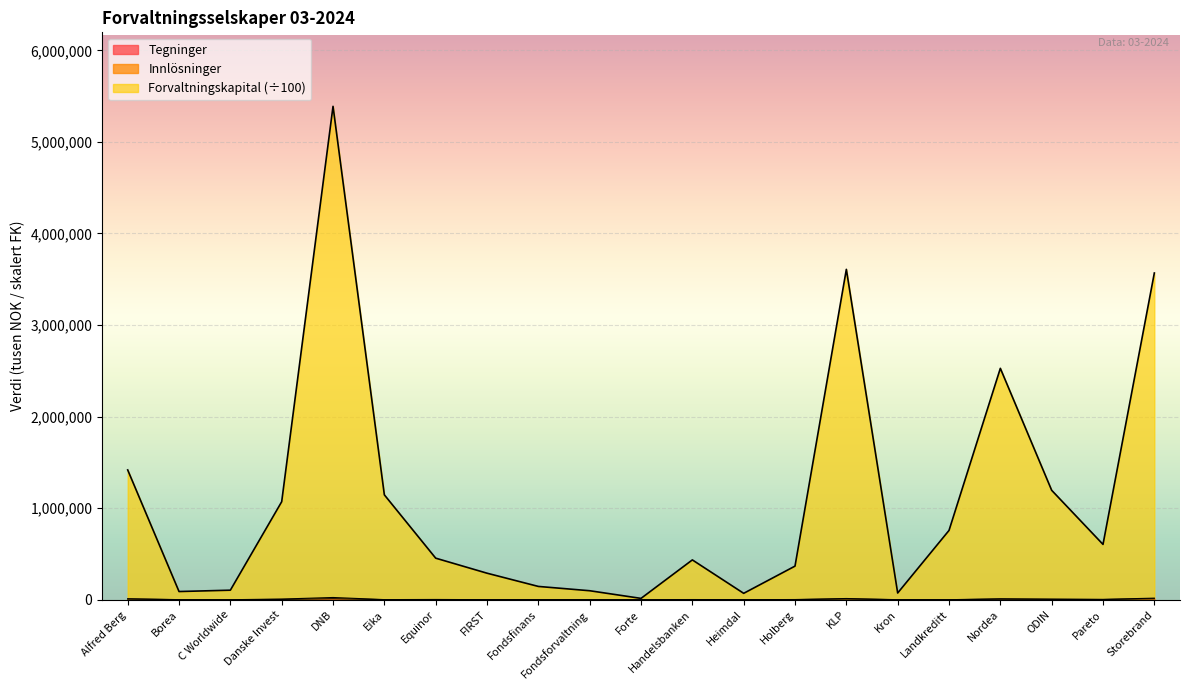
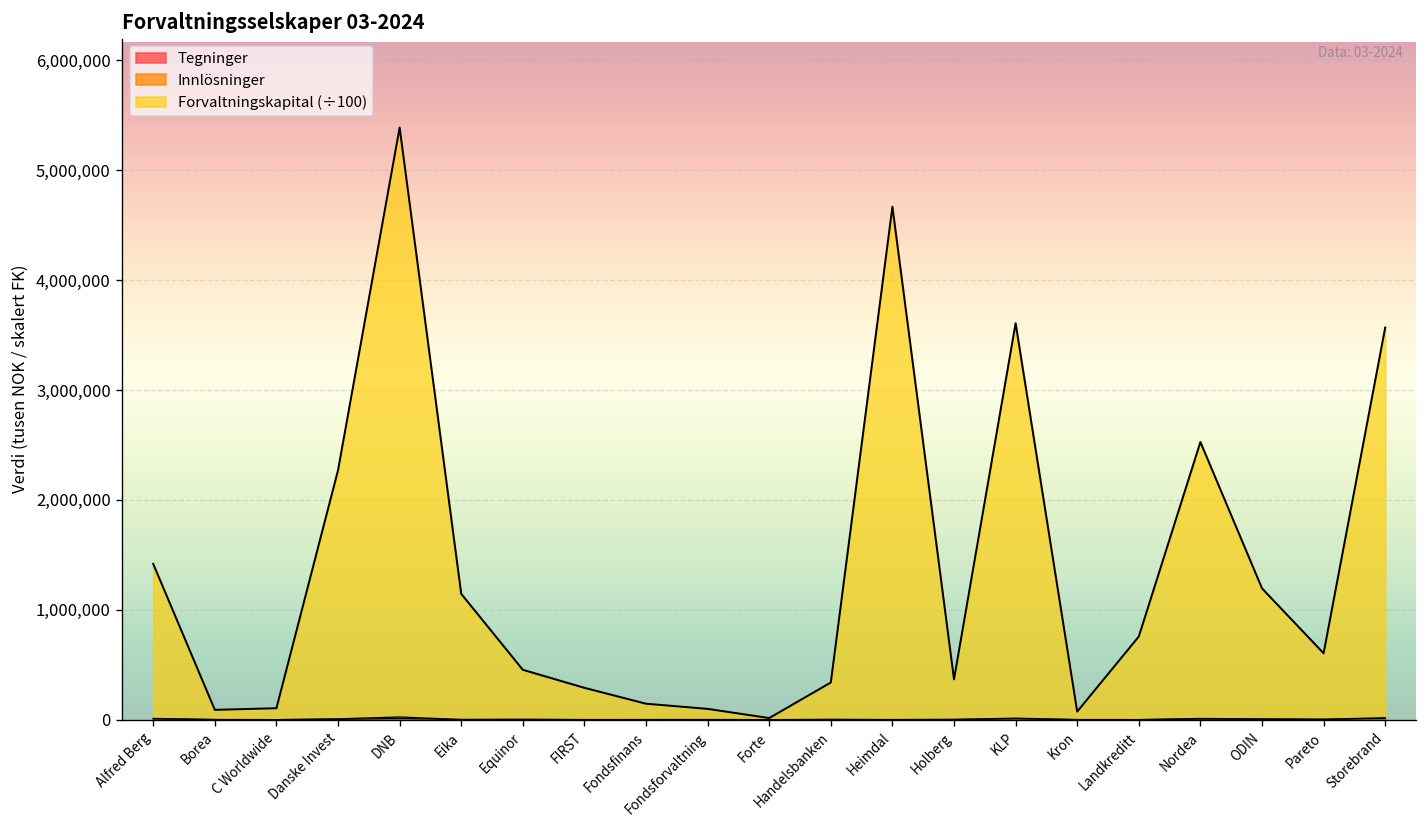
Forvaltningskapital (÷100), Danske Invest: 1,100,000 -> 2,300,000
Forvaltningskapital (÷100), Handelsbanken: 400,000 -> 300,000
Forvaltningskapital (÷100), Heimdal: 100,000 -> 4,700,000
